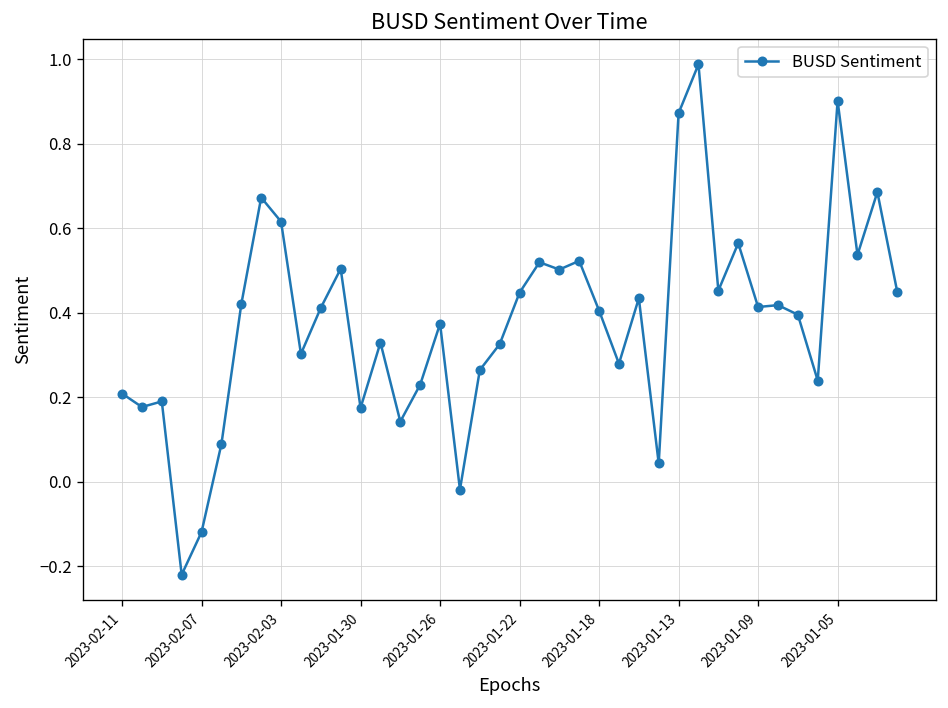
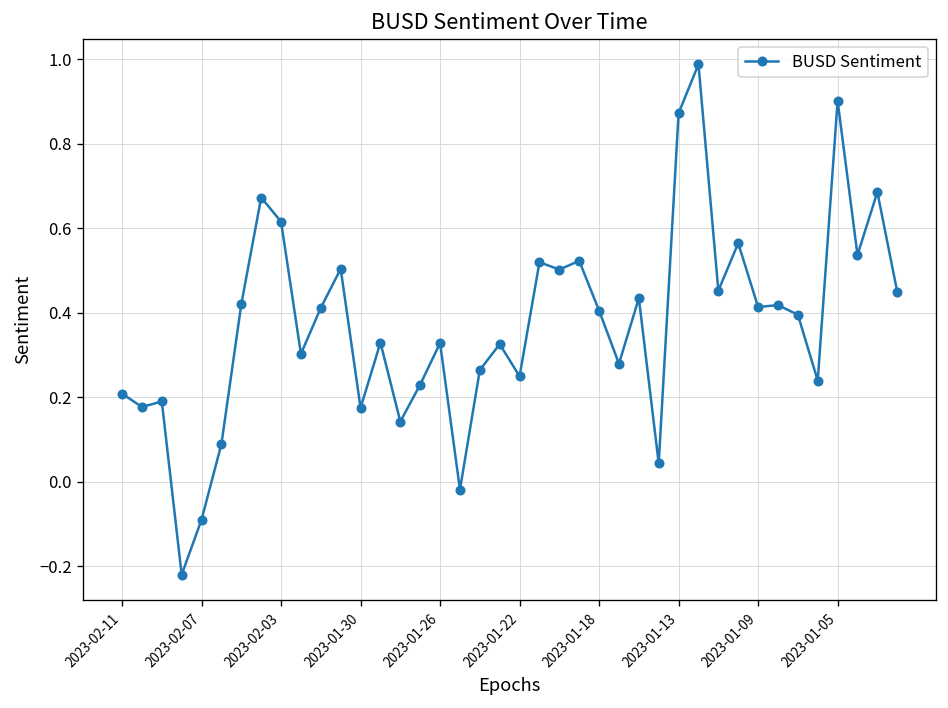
2023-02-07: -0.12 -> -0.09
2023-01-26: 0.37 -> 0.33
2023-01-22: 0.45 -> 0.25
